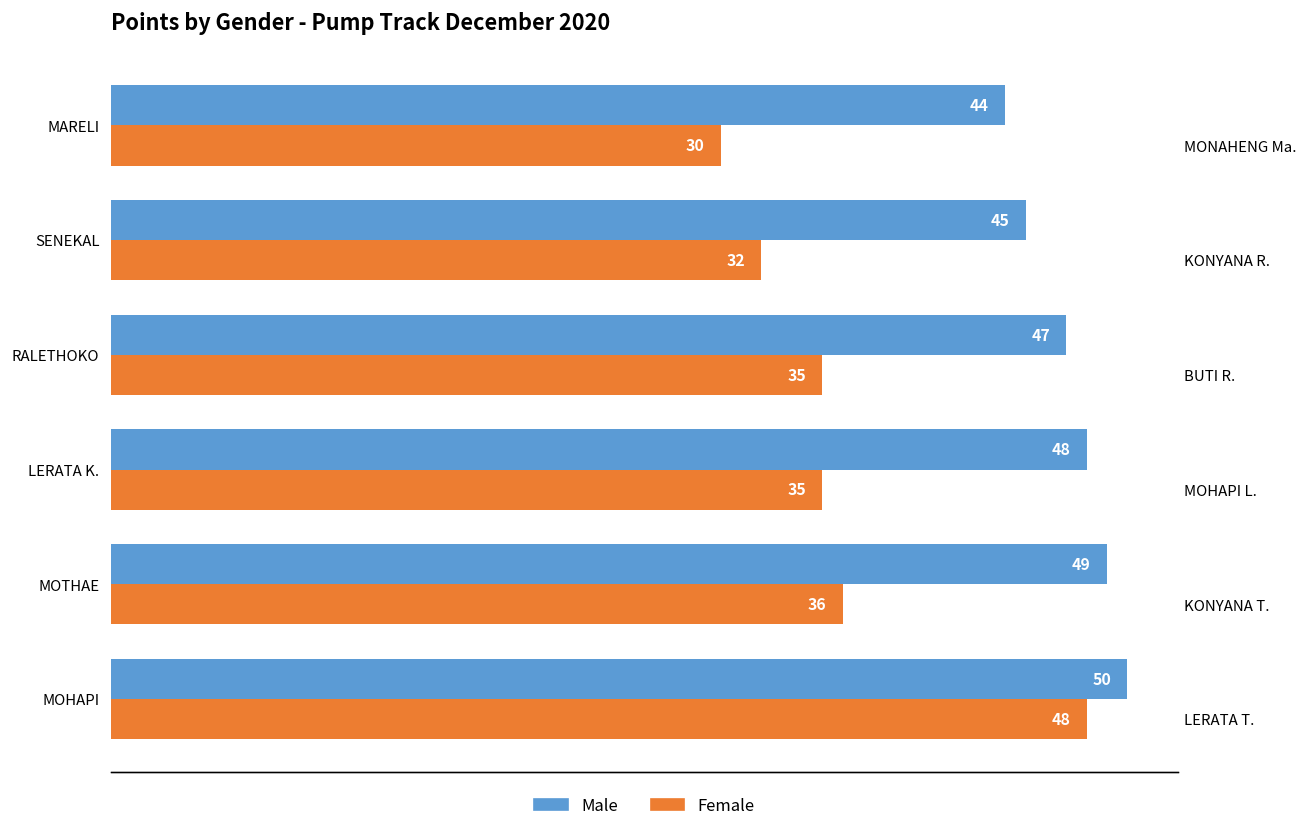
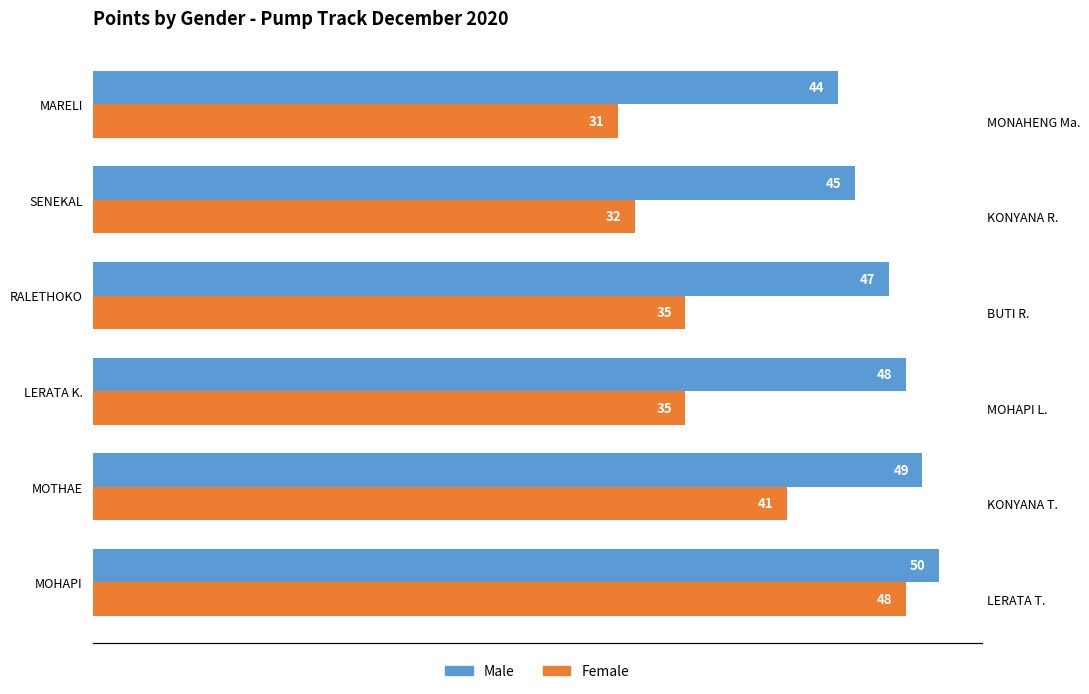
Female, MONAHENG Ma.: 30 -> 31
Female, KONYANA T.: 36 -> 41
